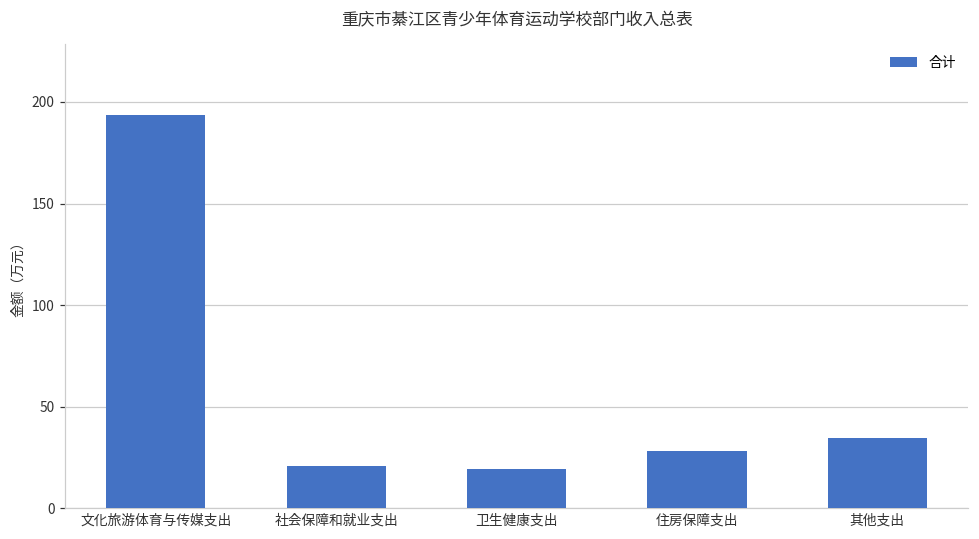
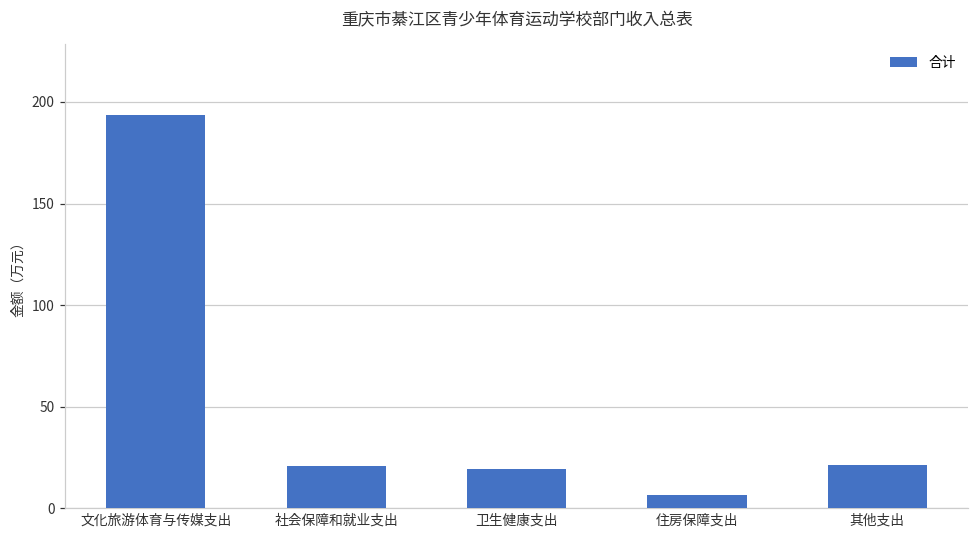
住房保障支出: 28 -> 6
其他支出: 35 -> 21
